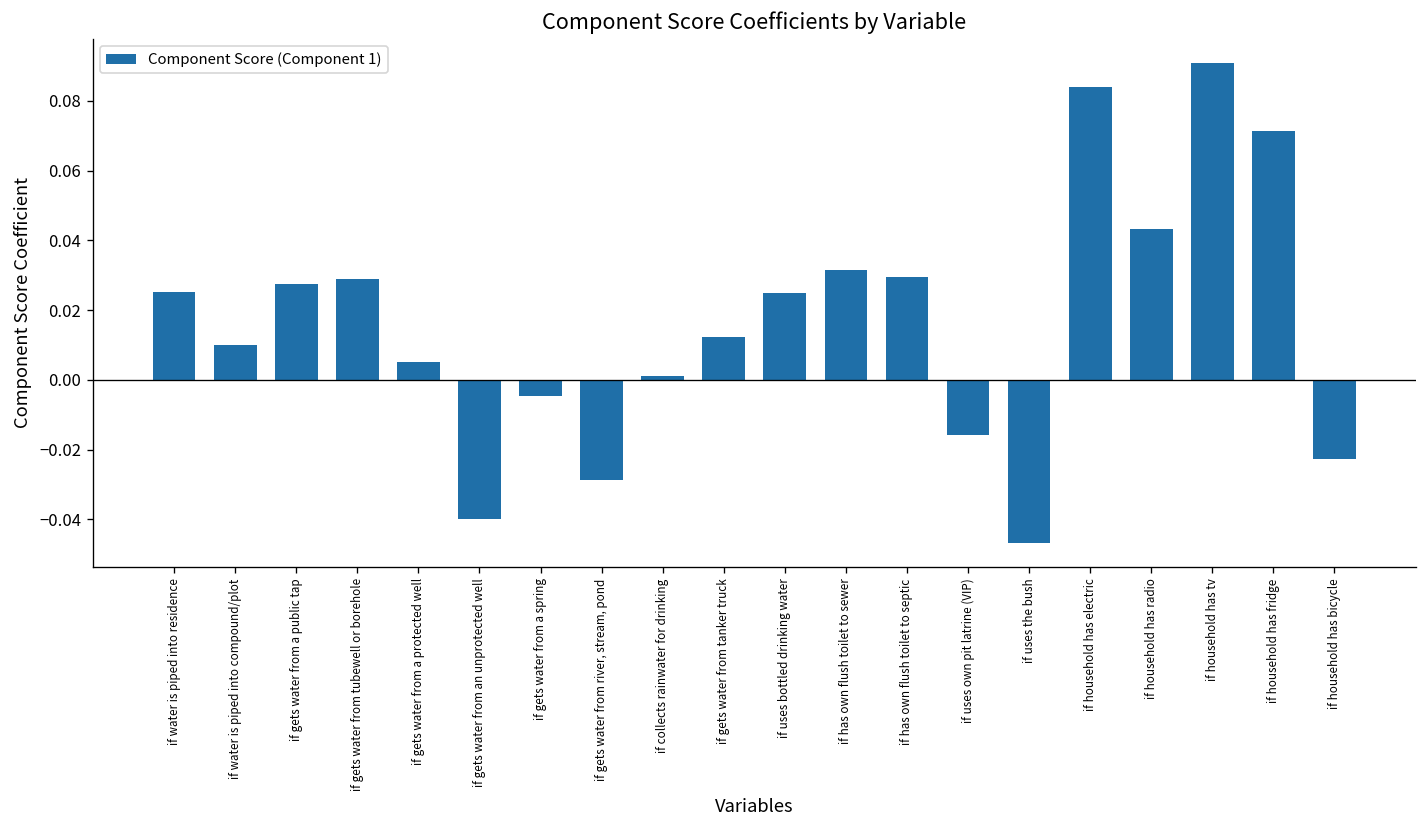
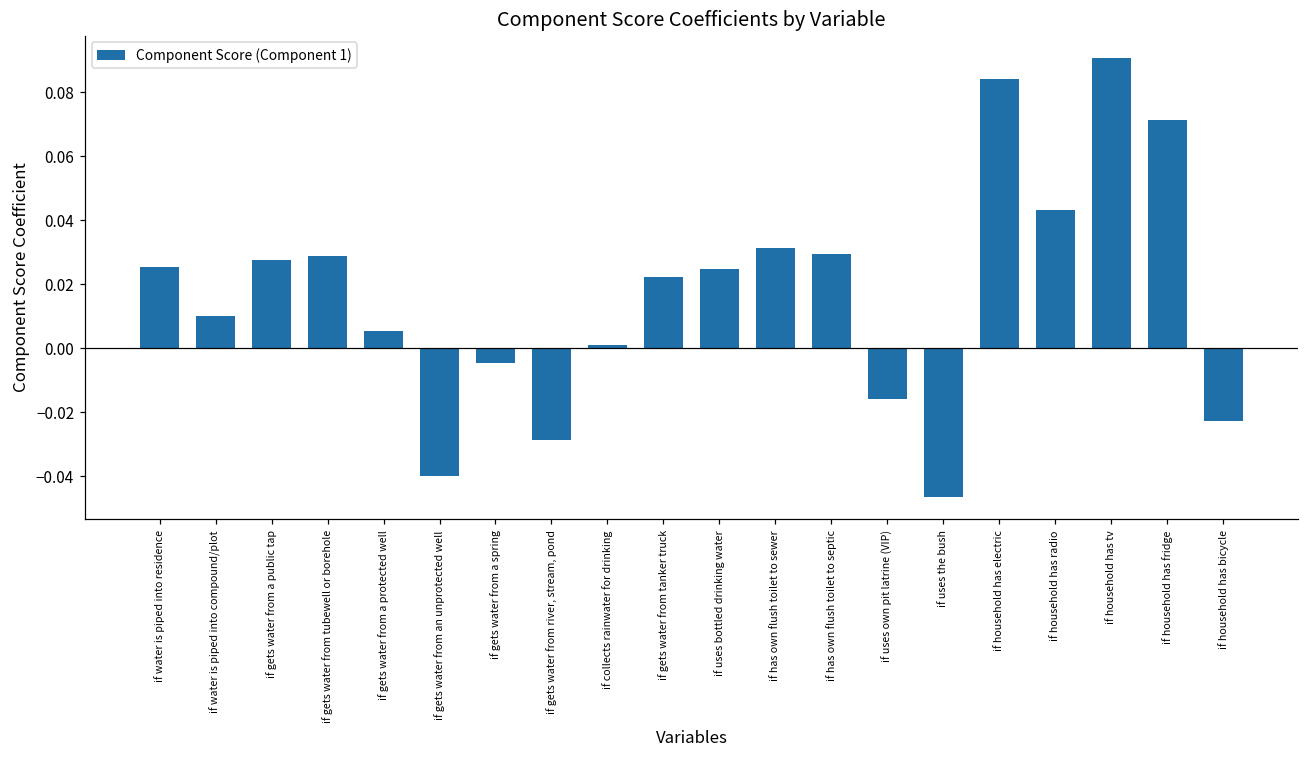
if gets water from tanker truck: 0.012 -> 0.022
